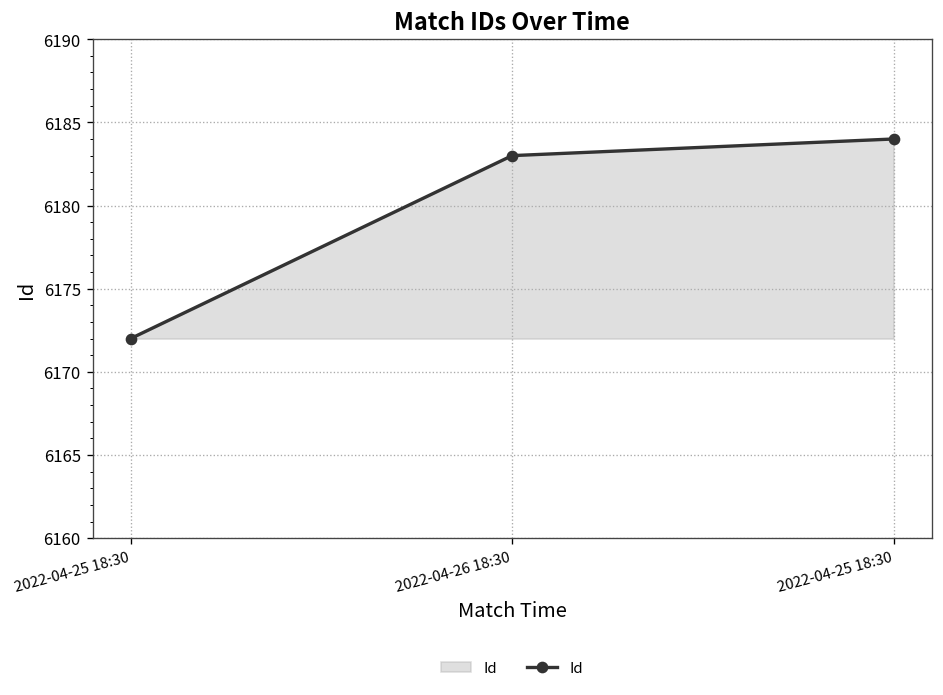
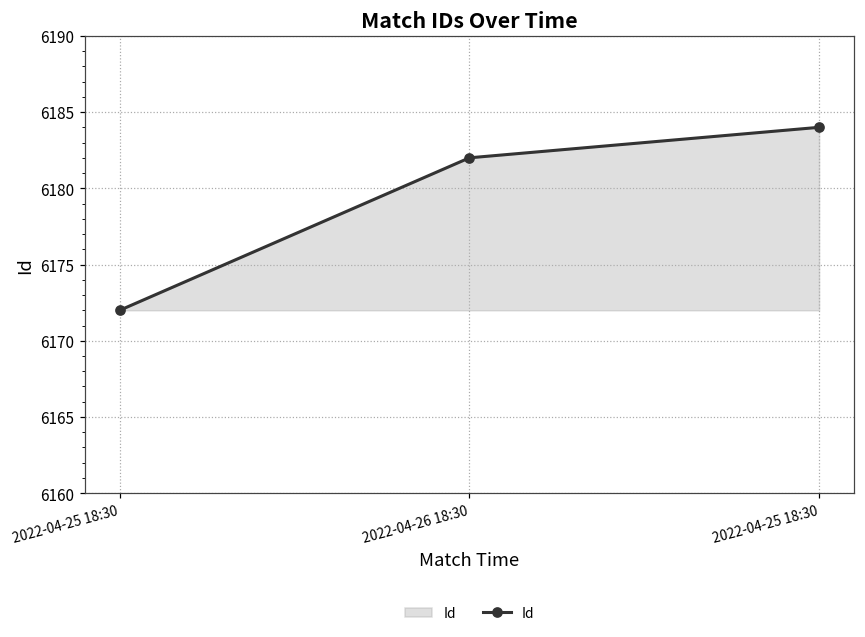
2022-04-26 18:30: 6183 -> 6182
